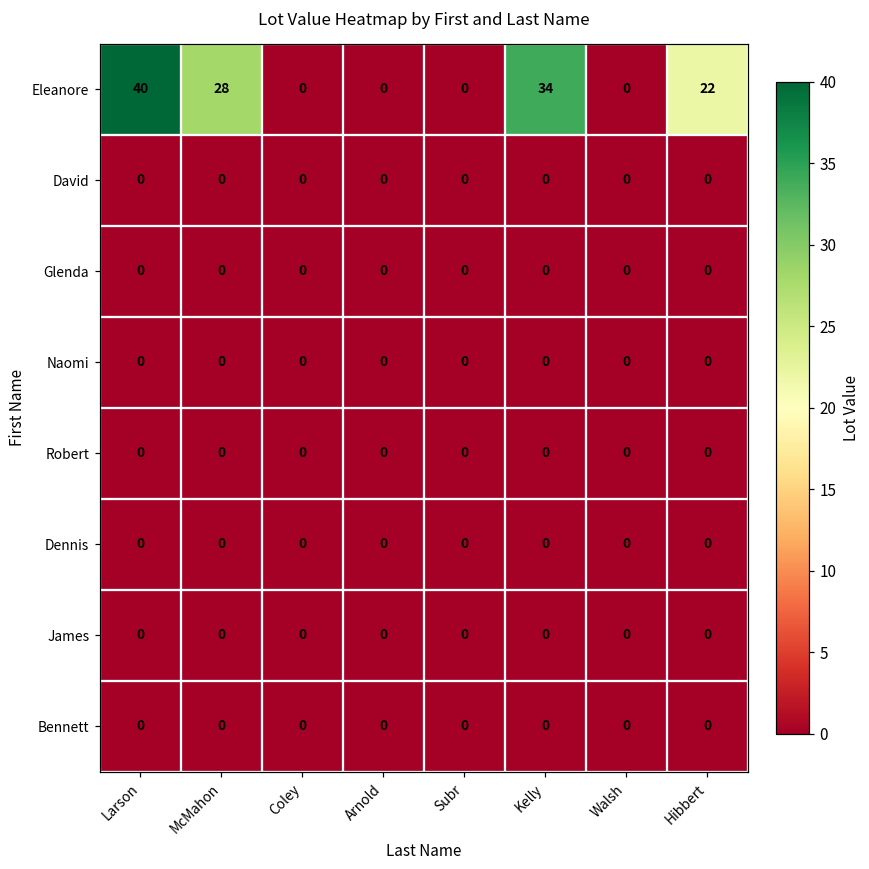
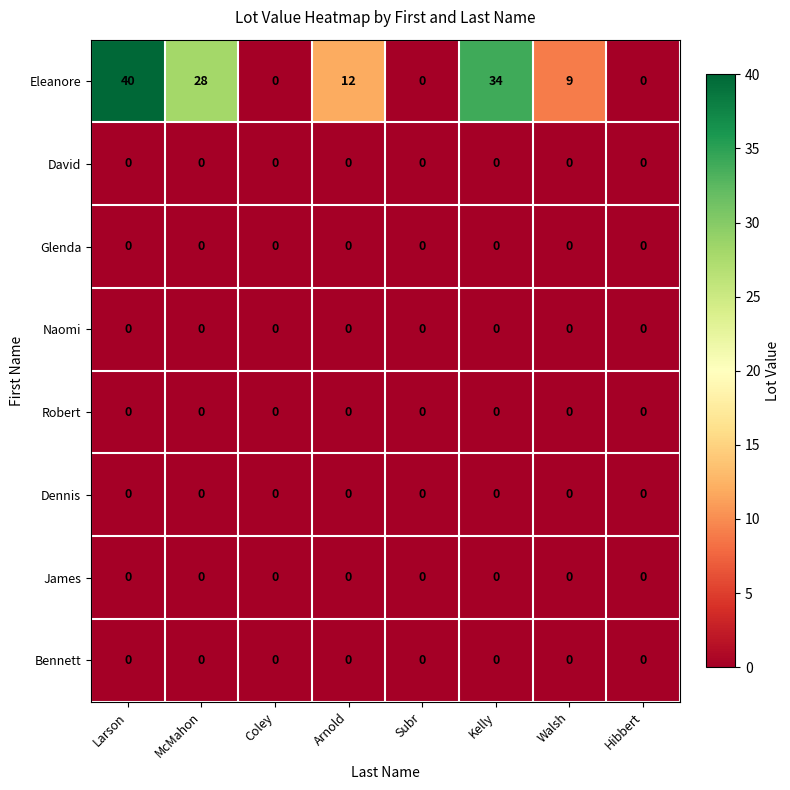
Eleanore, Arnold: 0 -> 12
Eleanore, Walsh: 0 -> 9
Eleanore, Hibbert: 22 -> 0
